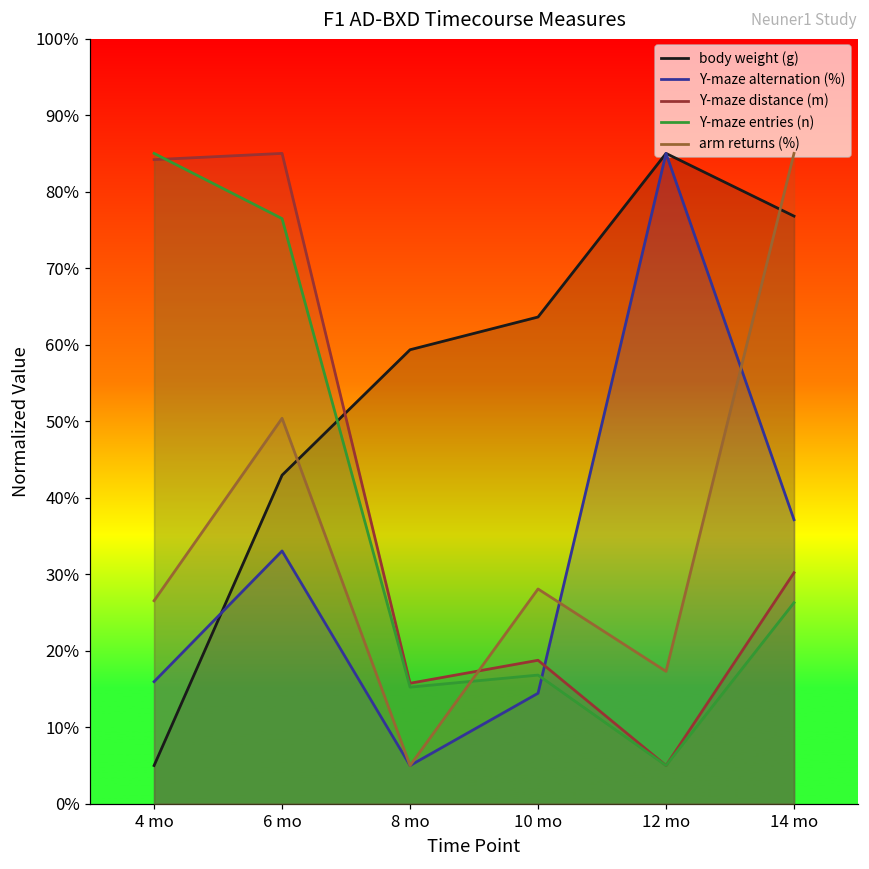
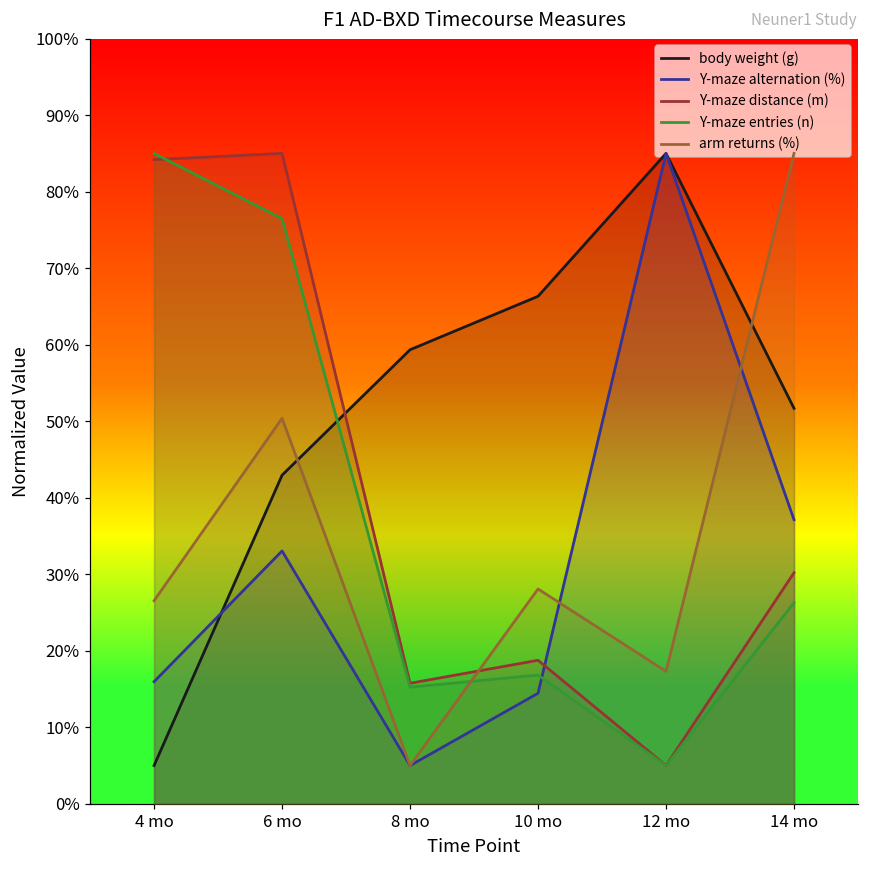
body weight (g), 10 mo: 64% -> 66%
body weight (g), 14 mo: 77% -> 52%
